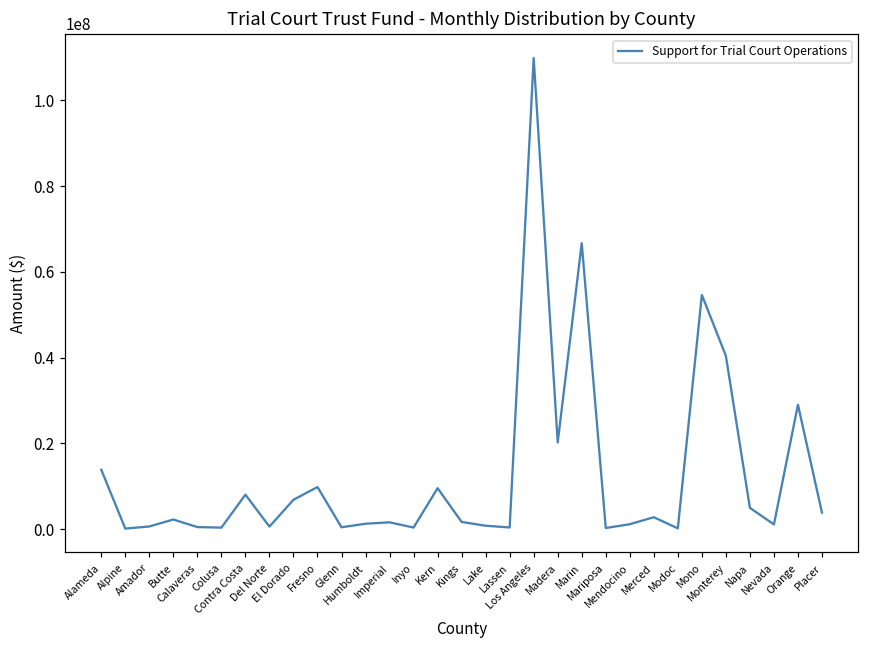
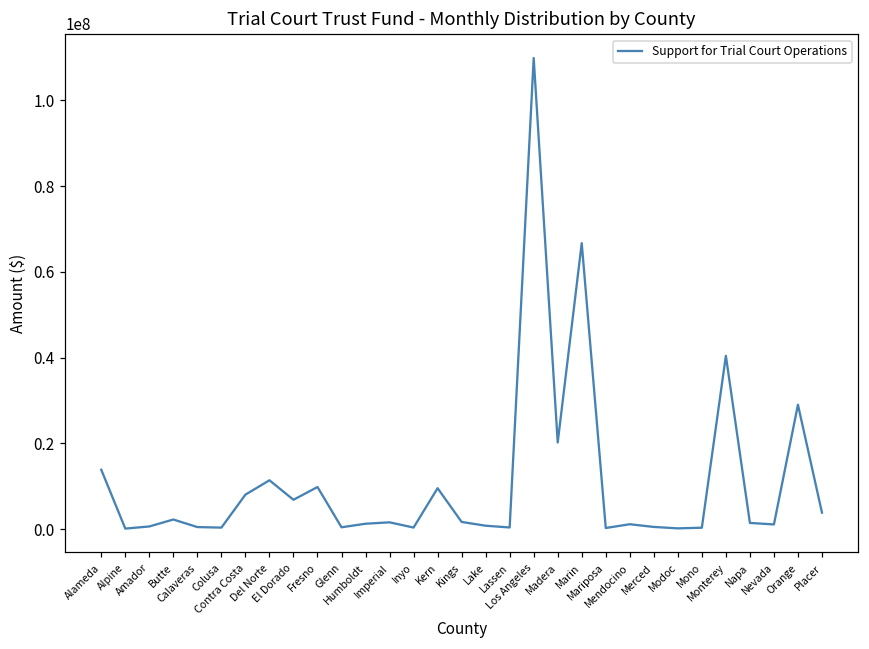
Del Norte: 1000000 -> 11000000
Merced: 3000000 -> 1000000
Mono: 55000000 -> 0
Napa: 5000000 -> 1000000
